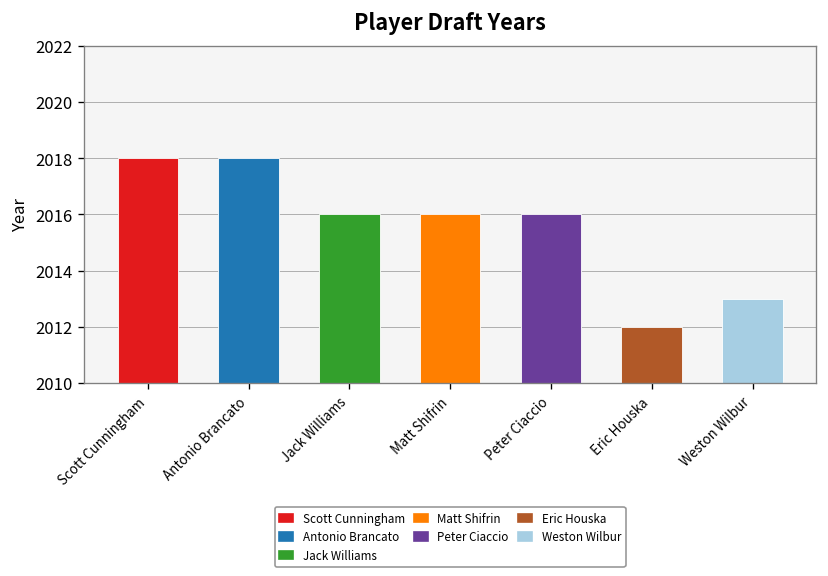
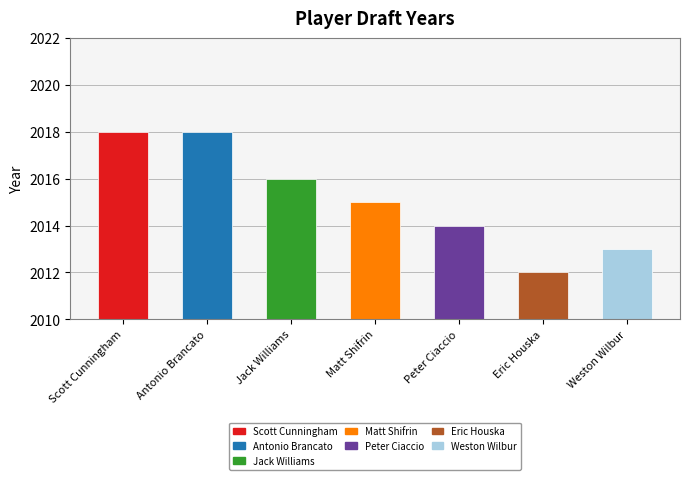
Matt Shifrin: 2016 -> 2015
Peter Ciaccio: 2016 -> 2014
